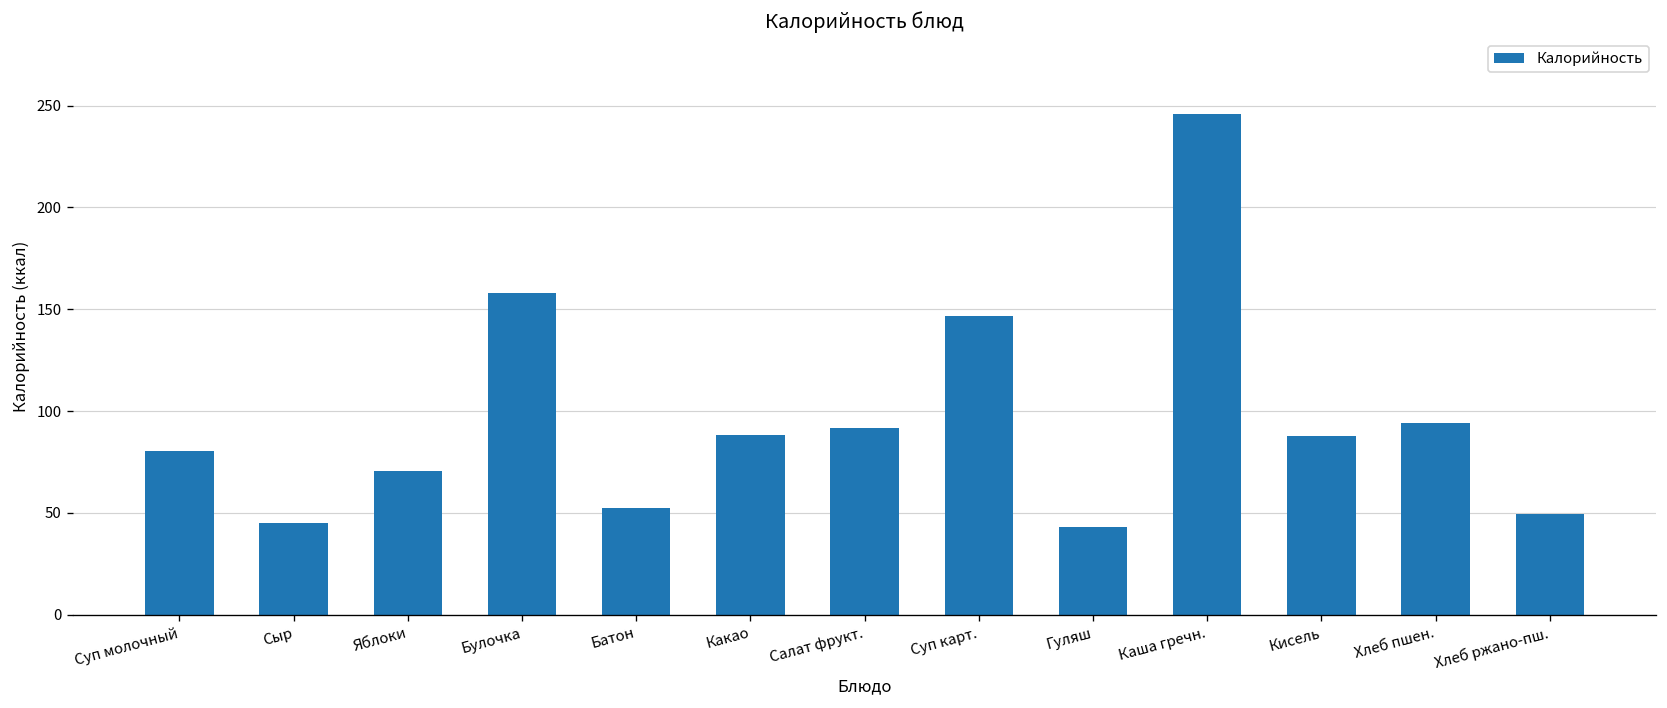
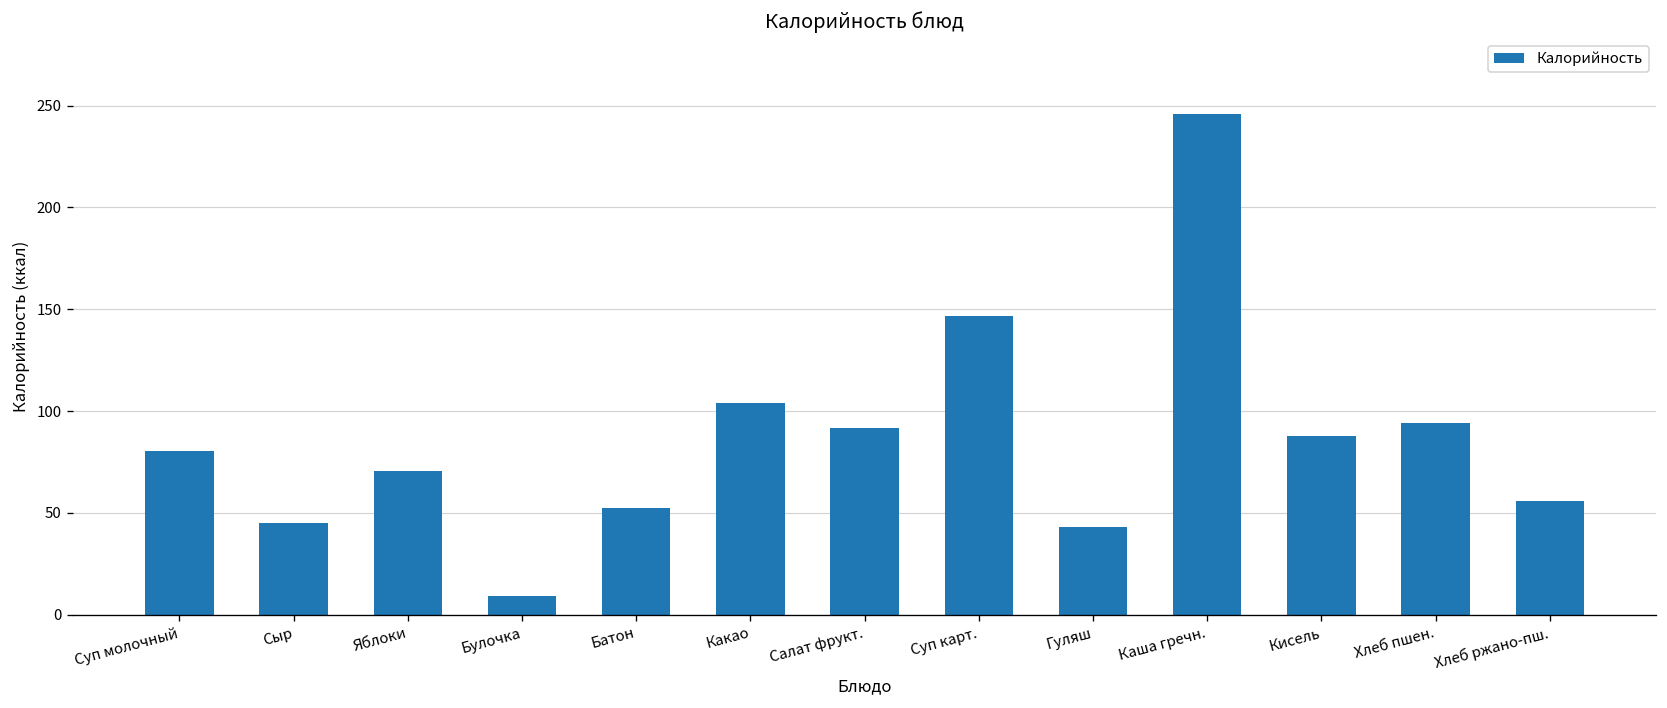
Булочка: 158 -> 9
Какао: 88 -> 104
Хлеб ржано-пш.: 50 -> 56
